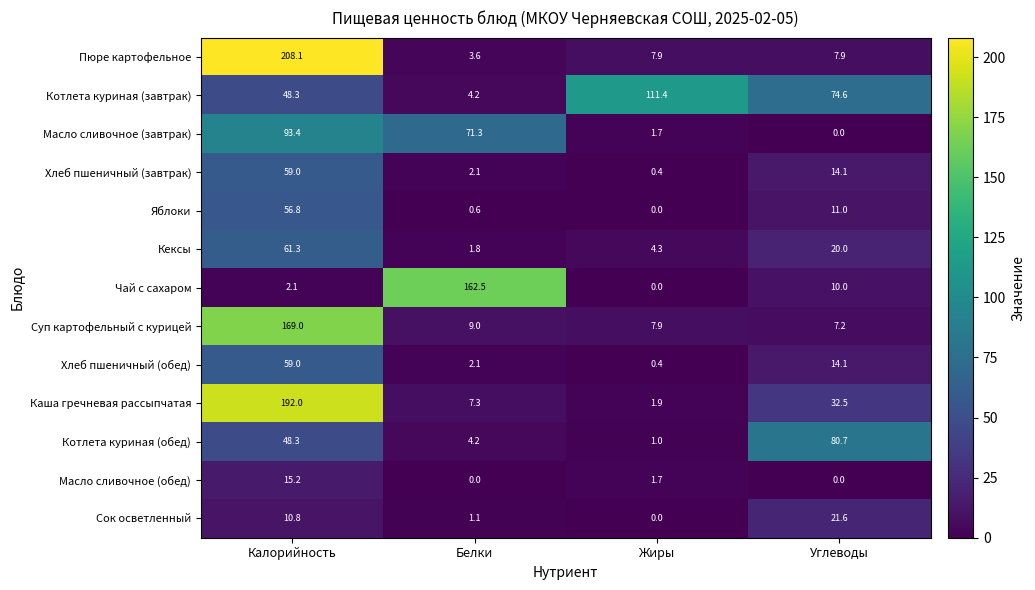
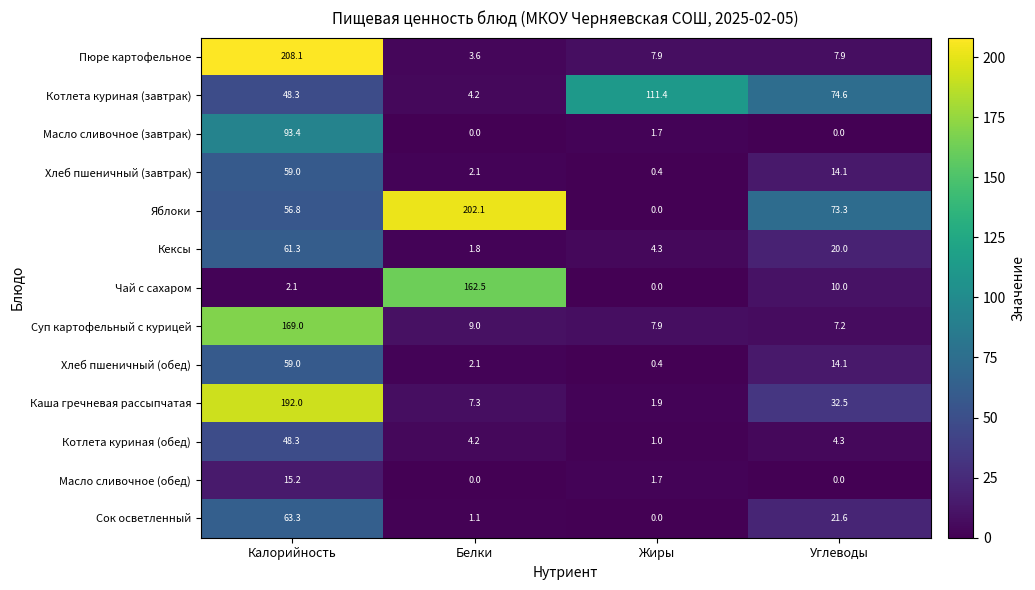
Масло сливочное (завтрак), Белки: 71.3 -> 0.0
Яблоки, Белки: 0.6 -> 202.1
Яблоки, Углеводы: 11.0 -> 73.3
Котлета куриная (обед), Углеводы: 80.7 -> 4.3
Сок осветленный, Калорийность: 10.8 -> 63.3
